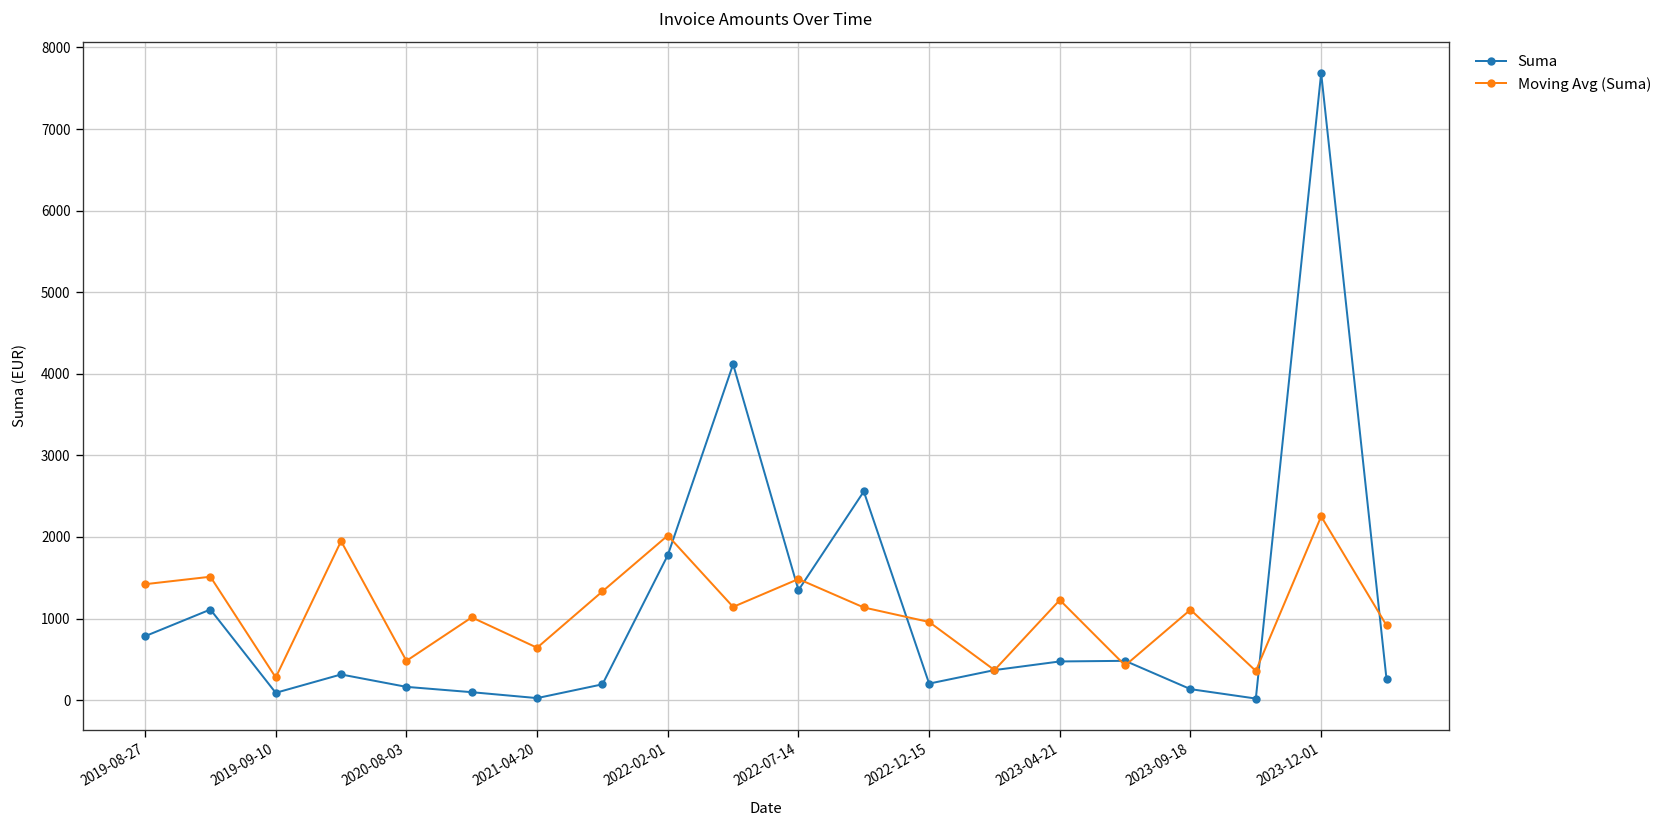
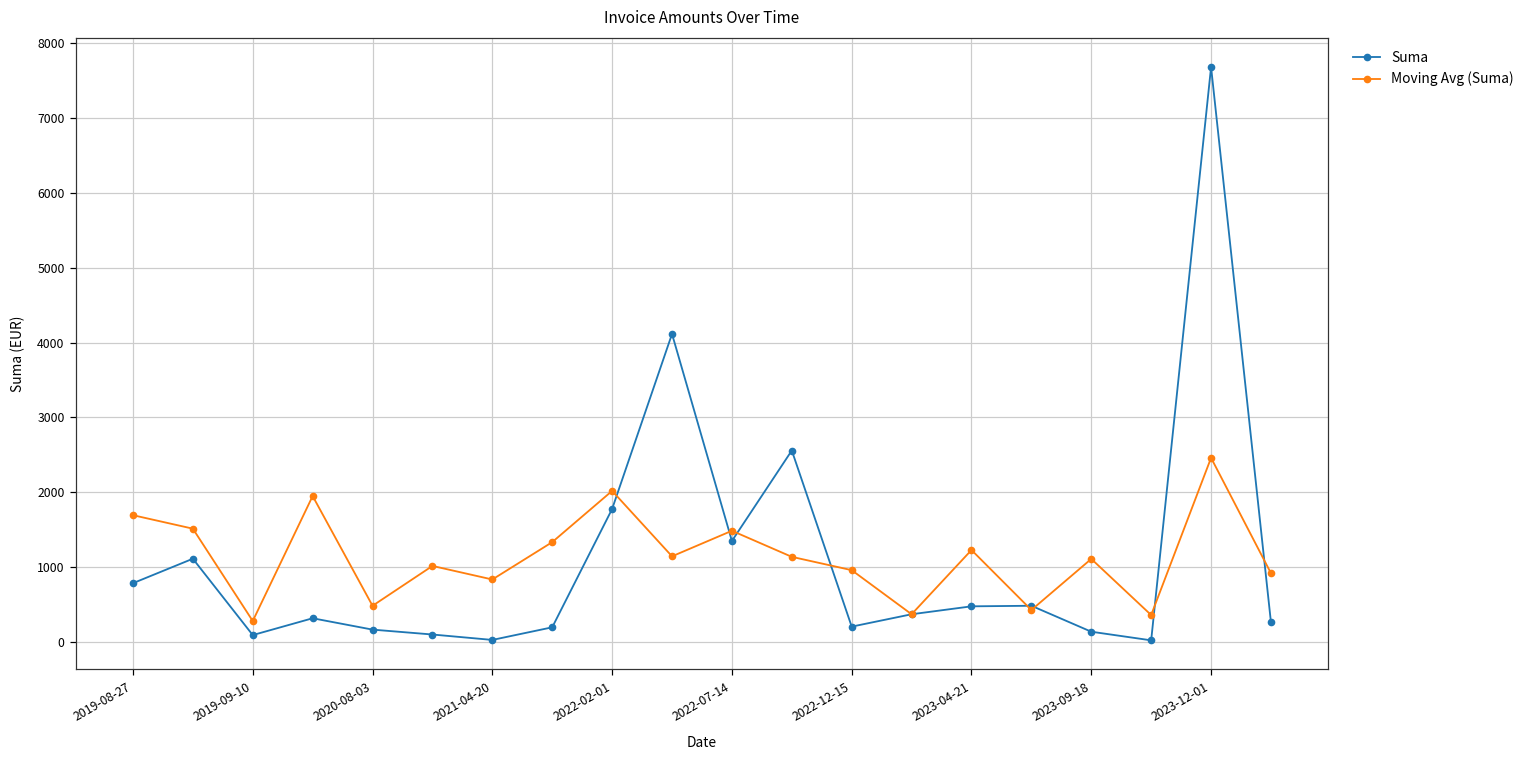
Moving Avg (Suma), 2019-08-27: 1400 -> 1700
Moving Avg (Suma), 2021-04-20: 600 -> 800
Moving Avg (Suma), 2023-12-01: 2300 -> 2500
